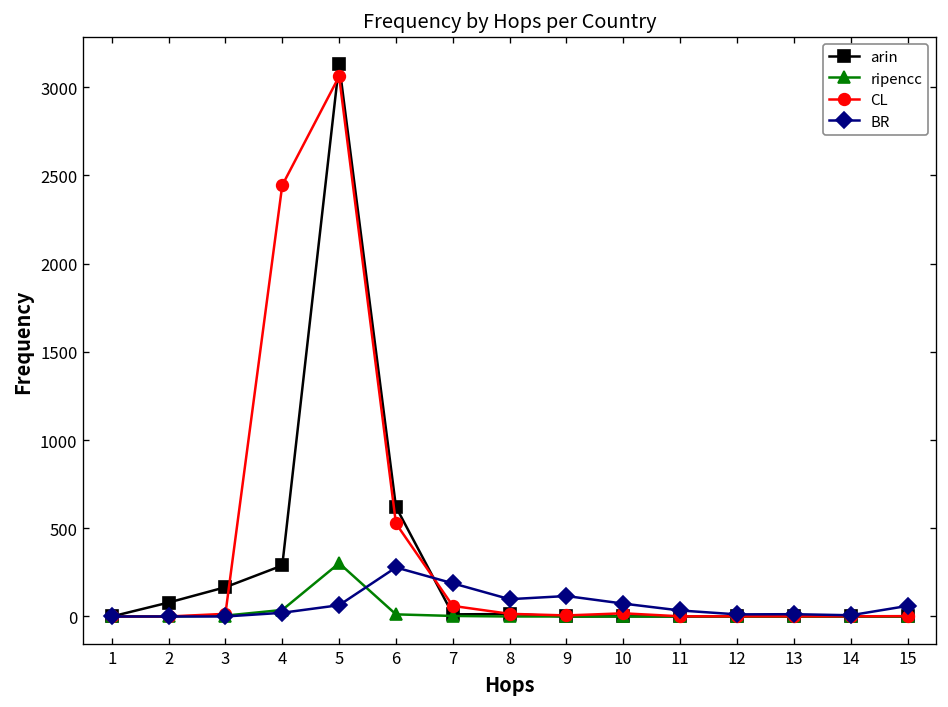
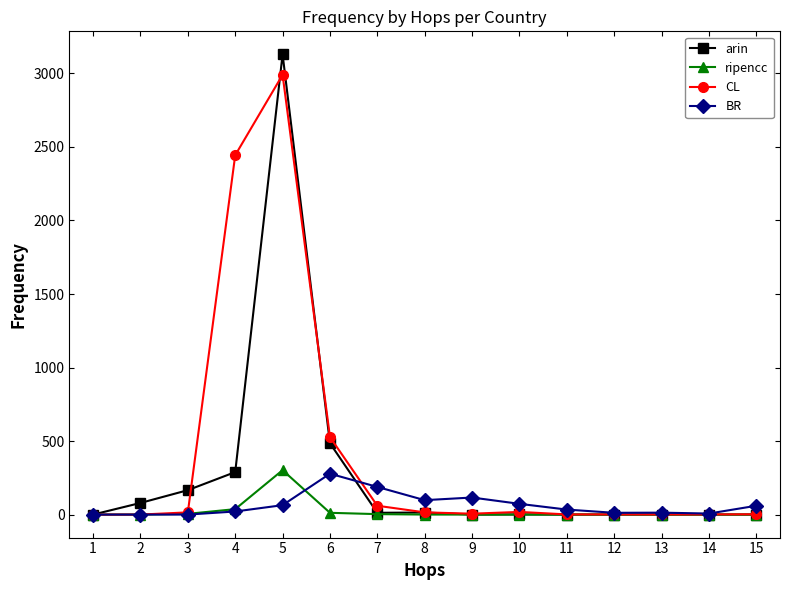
CL, 5: 3060 -> 2990
arin, 6: 620 -> 490
